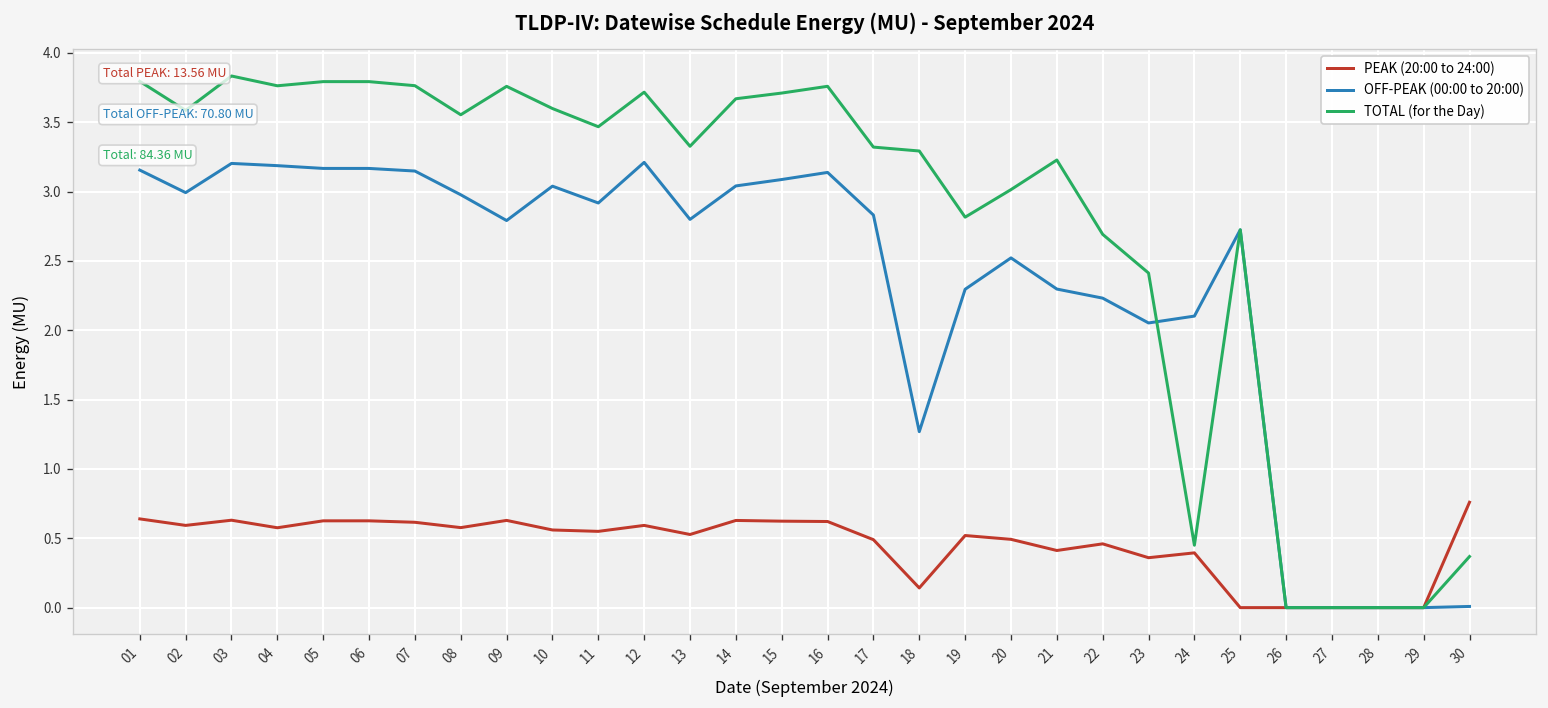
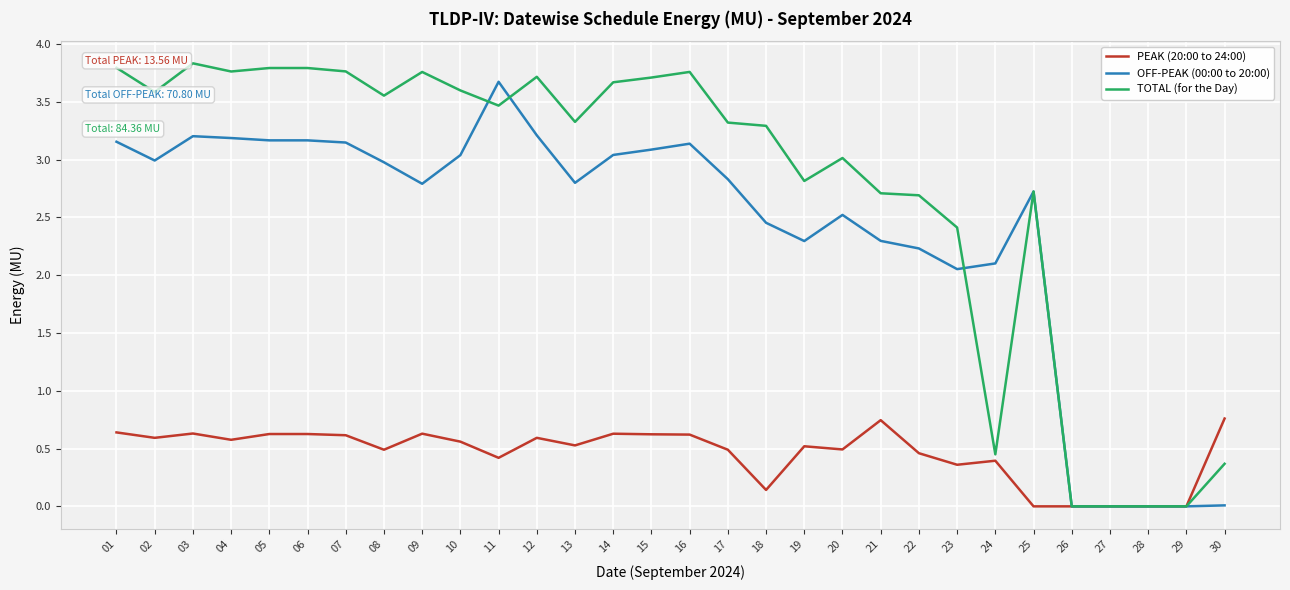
PEAK (20:00 to 24:00), 08: 0.58 -> 0.49
PEAK (20:00 to 24:00), 11: 0.55 -> 0.42
OFF-PEAK (00:00 to 20:00), 11: 2.92 -> 3.67
OFF-PEAK (00:00 to 20:00), 18: 1.27 -> 2.45
PEAK (20:00 to 24:00), 21: 0.41 -> 0.75
TOTAL (for the Day), 21: 3.23 -> 2.71
